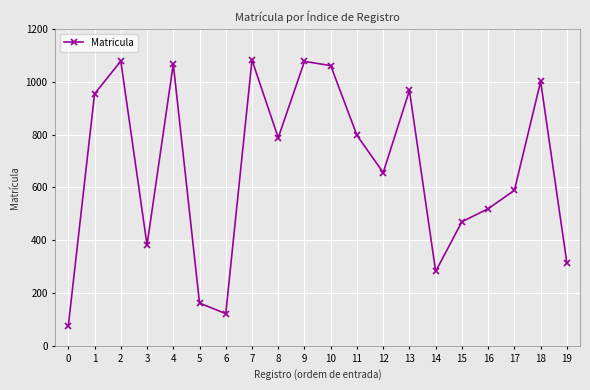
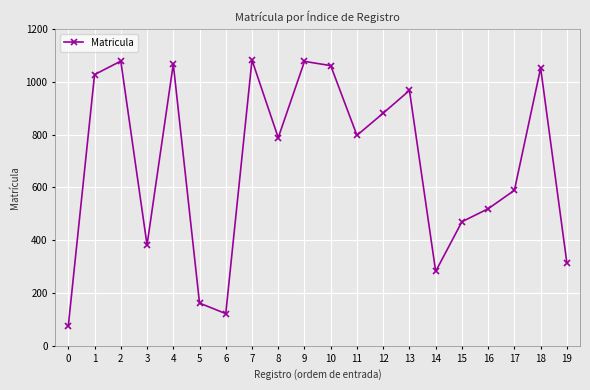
1: 950 -> 1030
12: 660 -> 880
18: 1000 -> 1050
